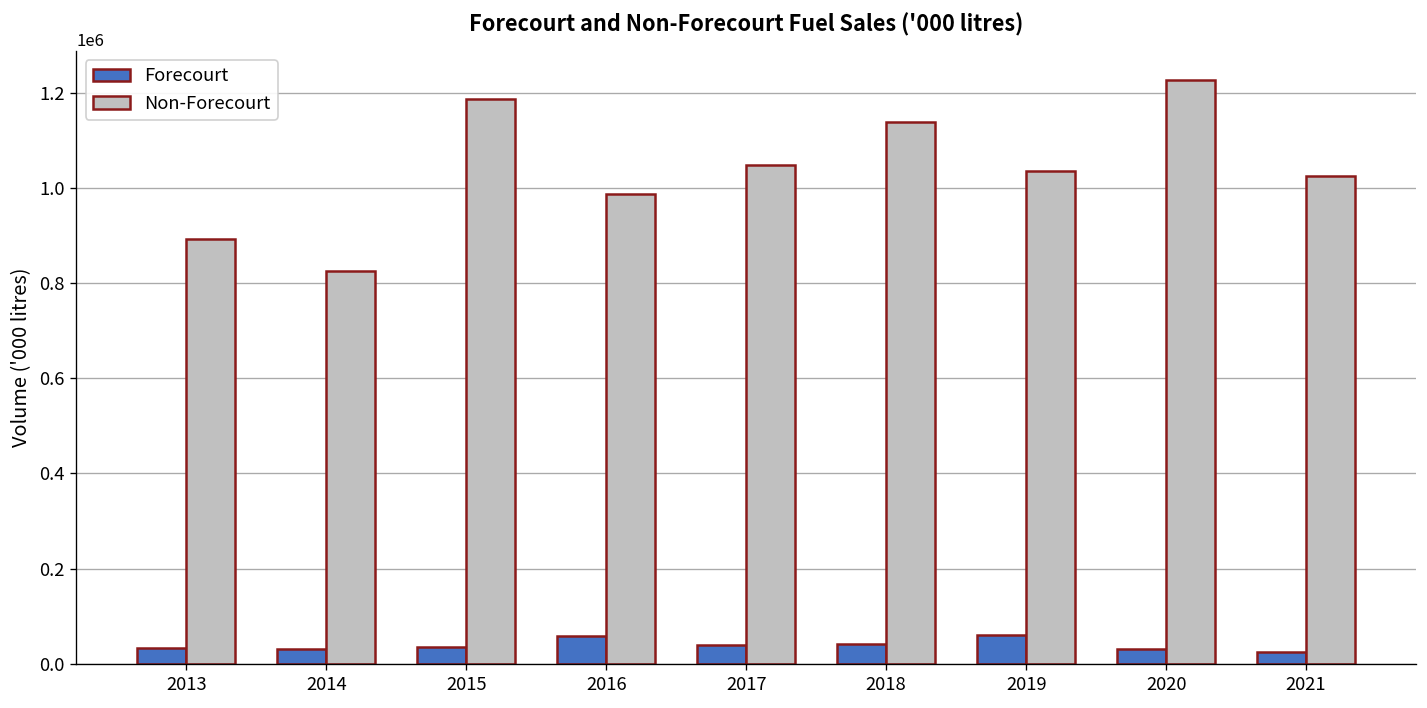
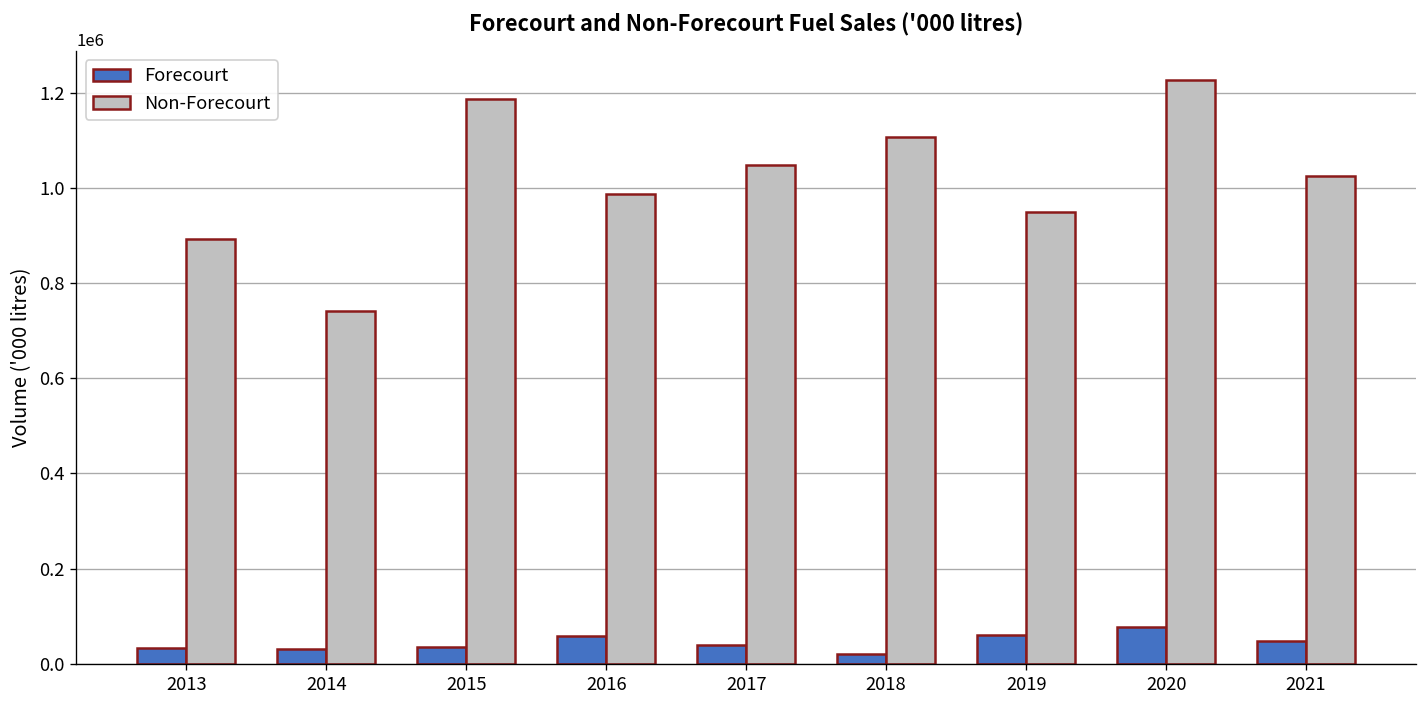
Non-Forecourt, 2014: 820000 -> 740000
Forecourt, 2018: 40000 -> 20000
Non-Forecourt, 2018: 1140000 -> 1110000
Non-Forecourt, 2019: 1030000 -> 950000
Forecourt, 2020: 30000 -> 80000
Forecourt, 2021: 20000 -> 50000
